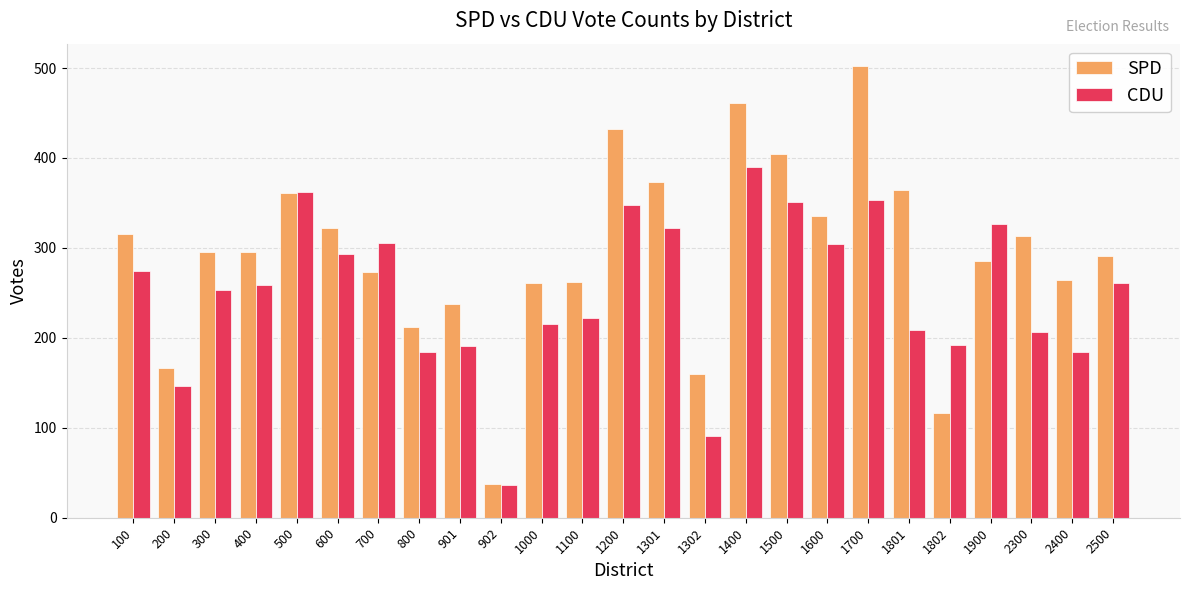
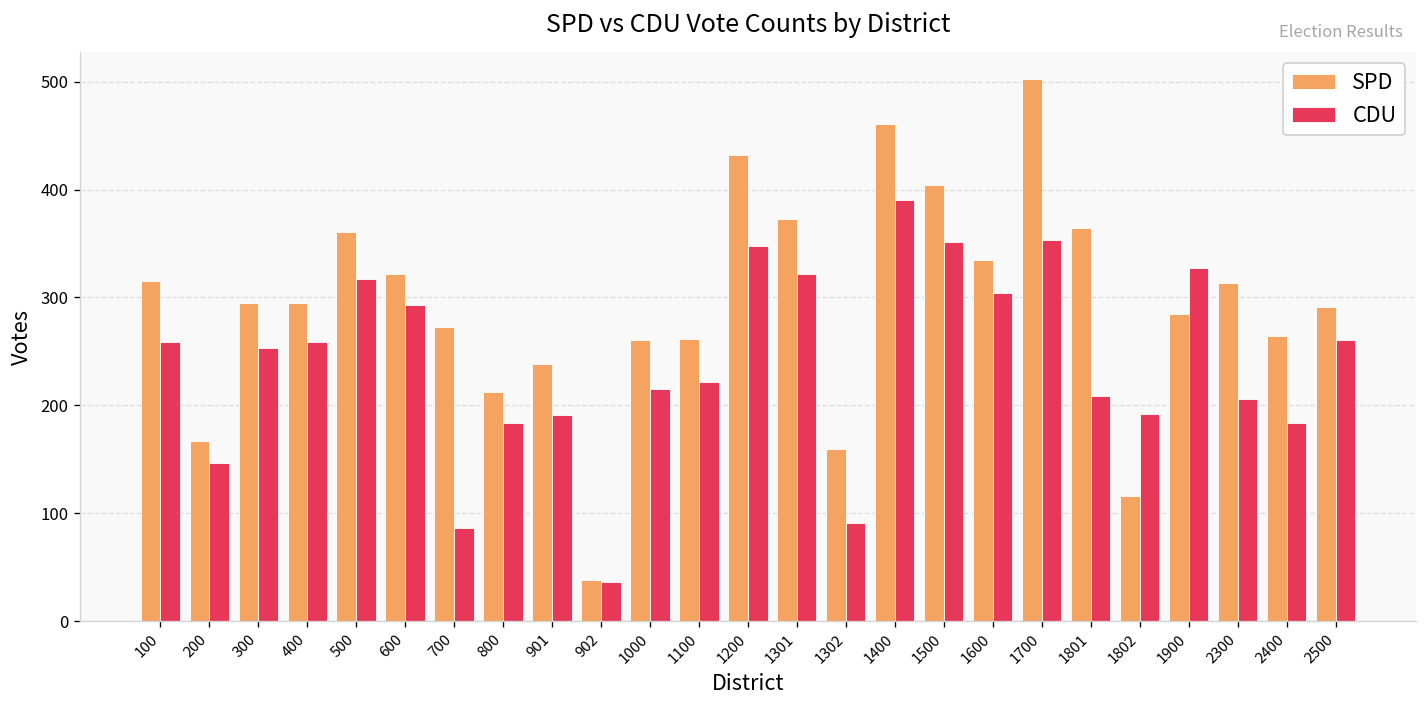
CDU, 100: 270 -> 260
CDU, 500: 360 -> 320
CDU, 700: 310 -> 90
